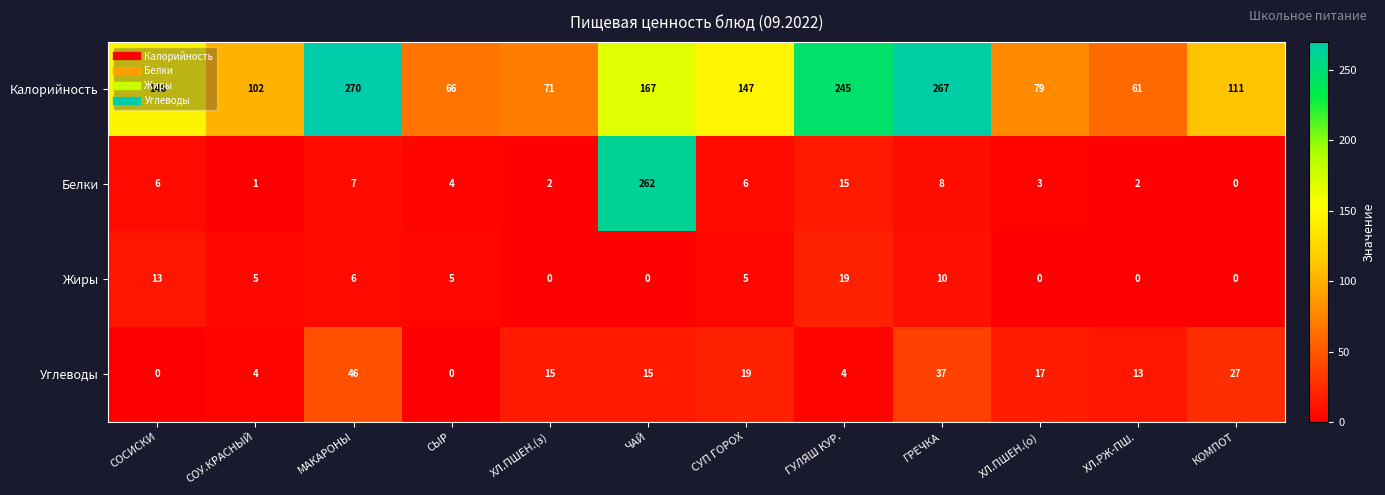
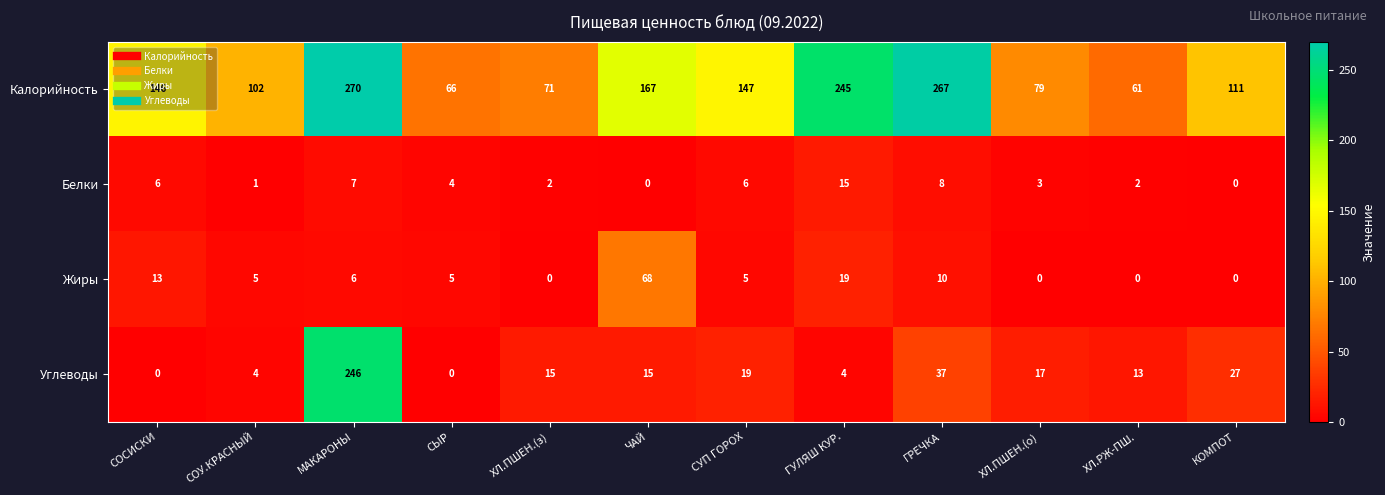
Белки, ЧАЙ: 262 -> 0
Жиры, ЧАЙ: 0 -> 68
Углеводы, МАКАРОНЫ: 46 -> 246
